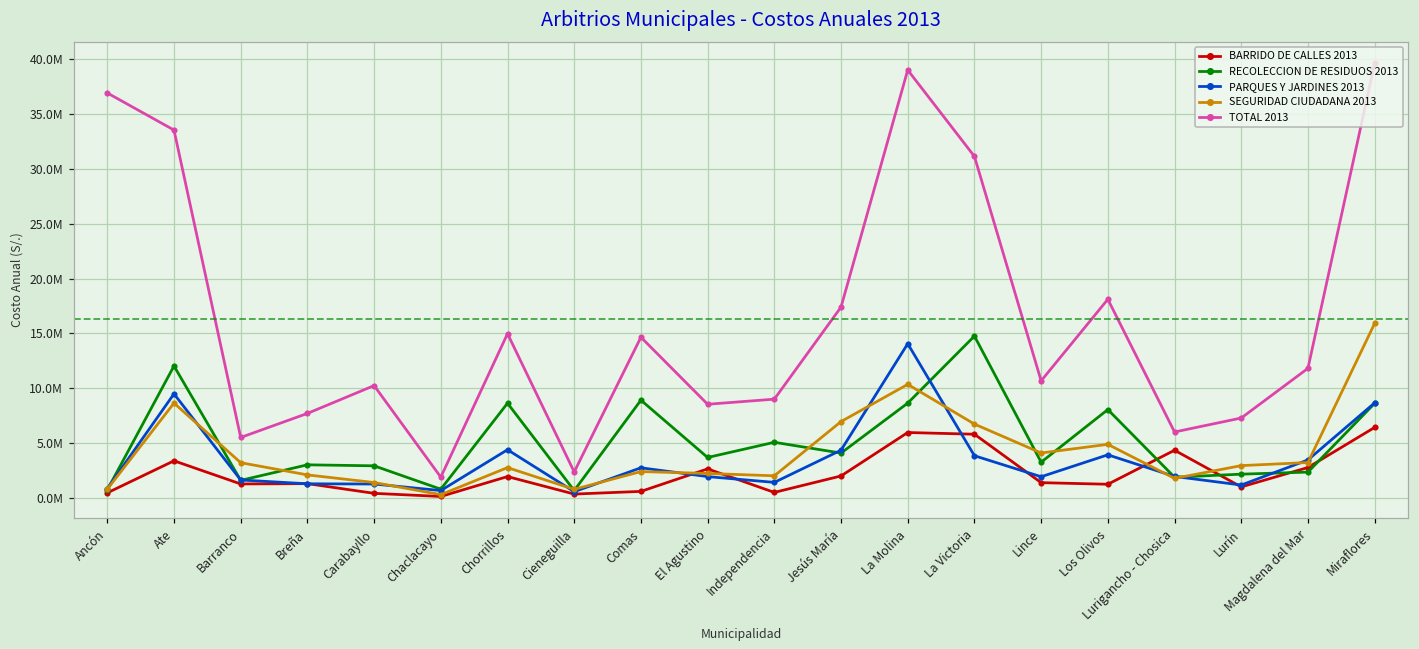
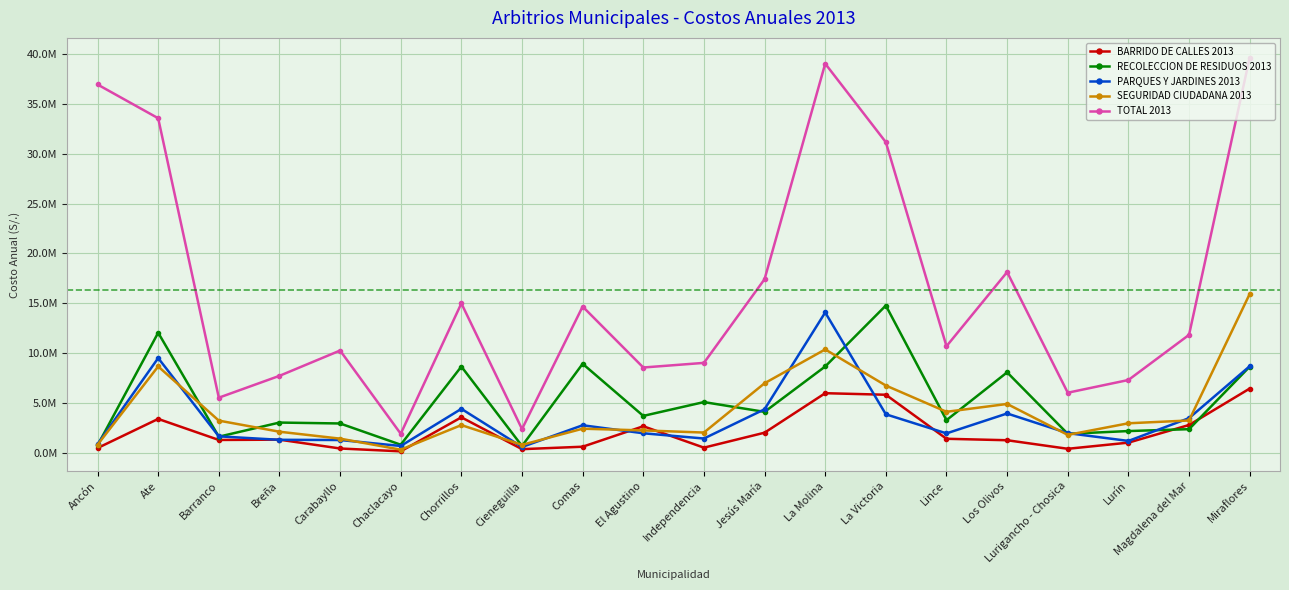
BARRIDO DE CALLES 2013, Chorrillos: 2000000 -> 4000000
BARRIDO DE CALLES 2013, Lurigancho - Chosica: 4000000 -> 0
